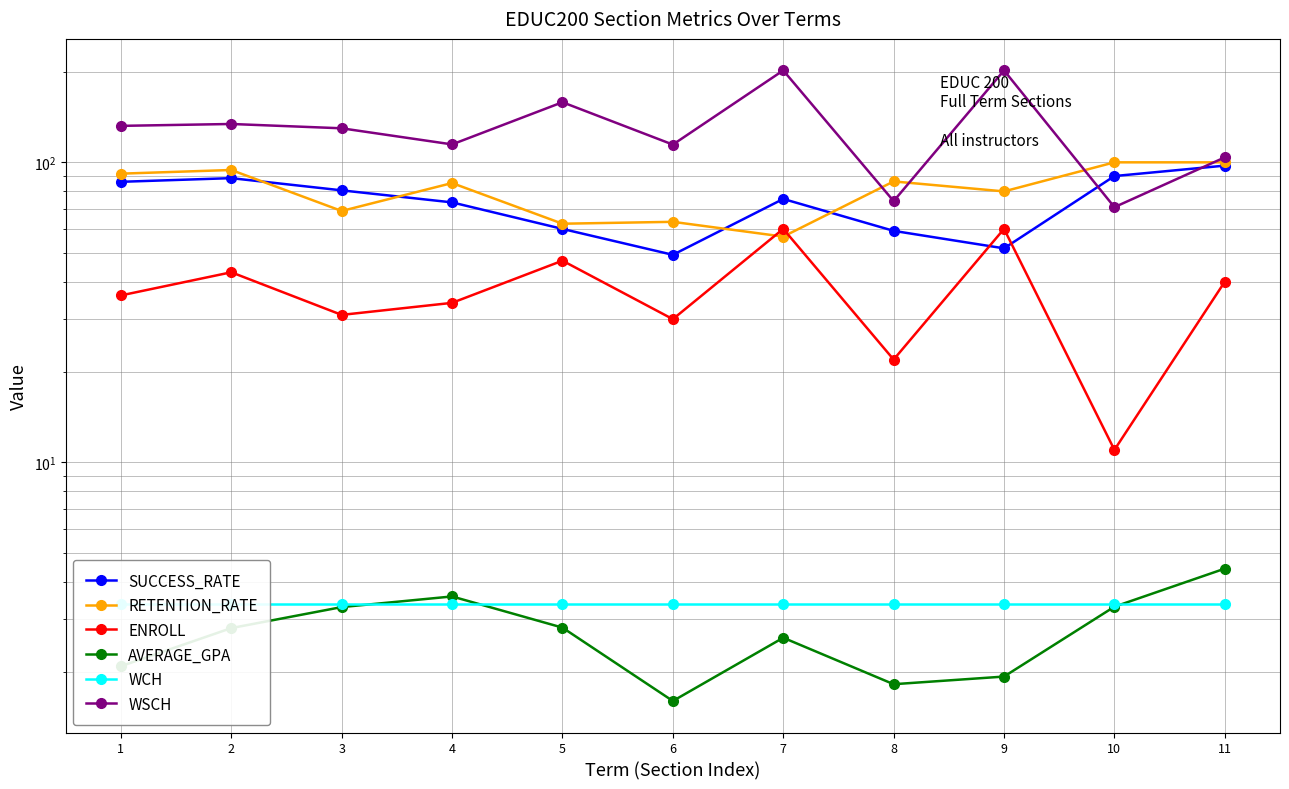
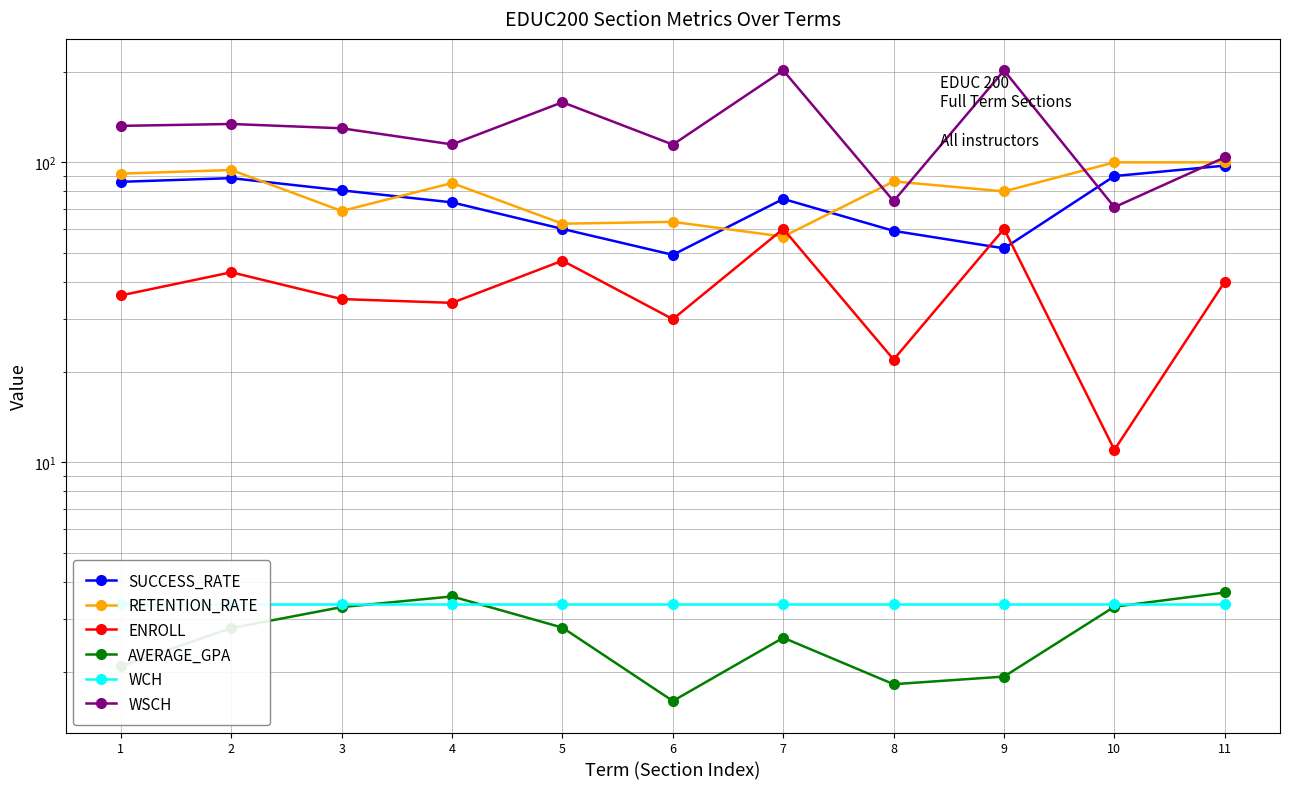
ENROLL, 3: 31 -> 35
AVERAGE_GPA, 11: 4.4 -> 3.7
